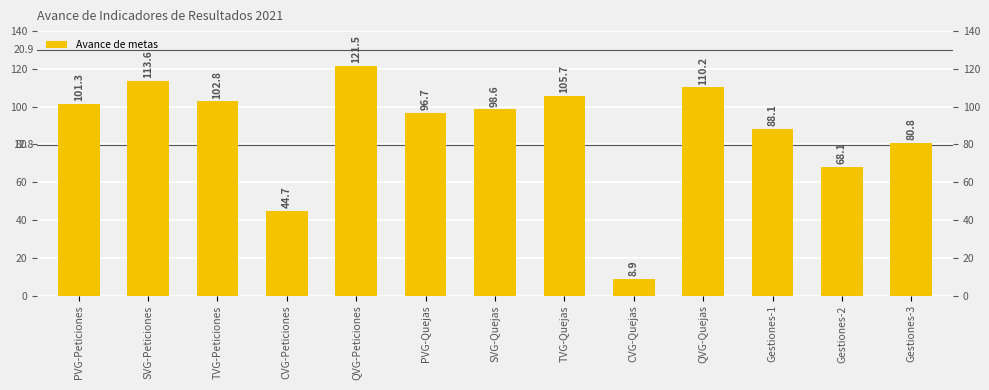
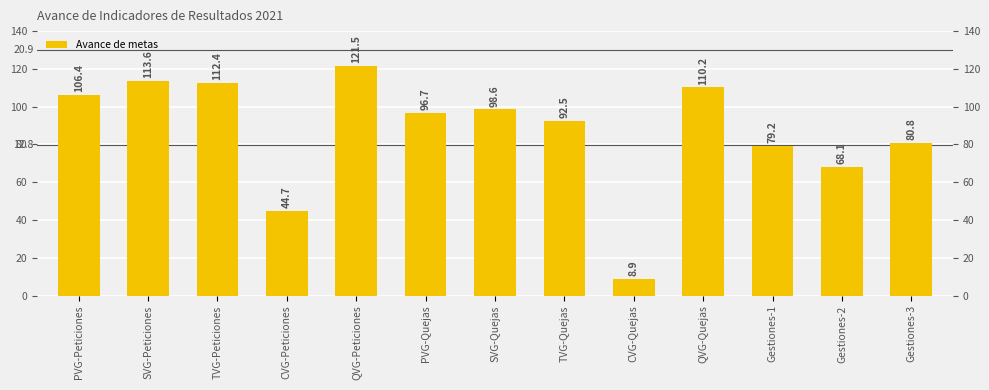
PVG-Peticiones: 101.3 -> 106.4
TVG-Peticiones: 102.8 -> 112.4
TVG-Quejas: 105.7 -> 92.5
Gestiones-1: 88.1 -> 79.2
